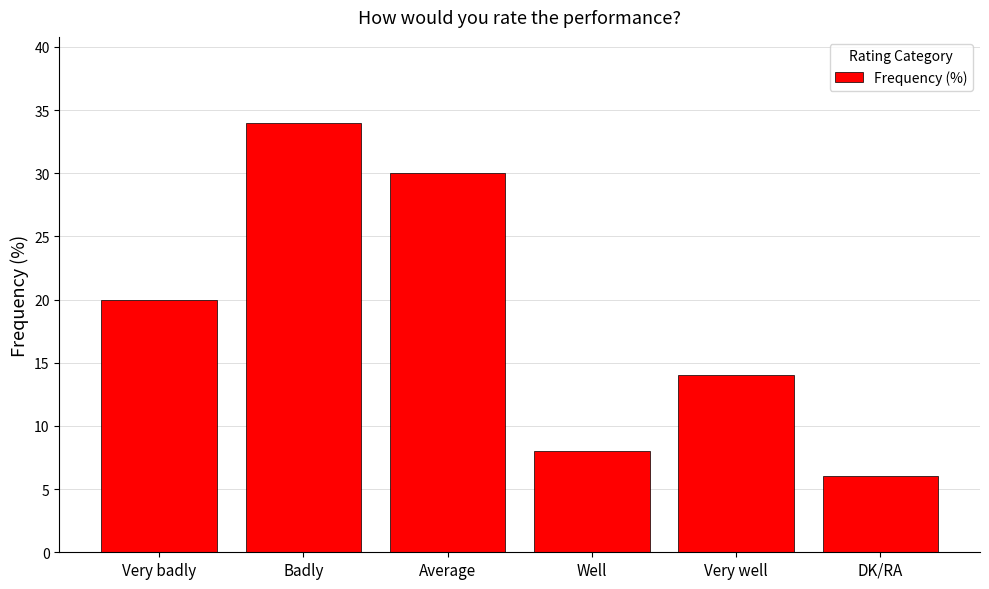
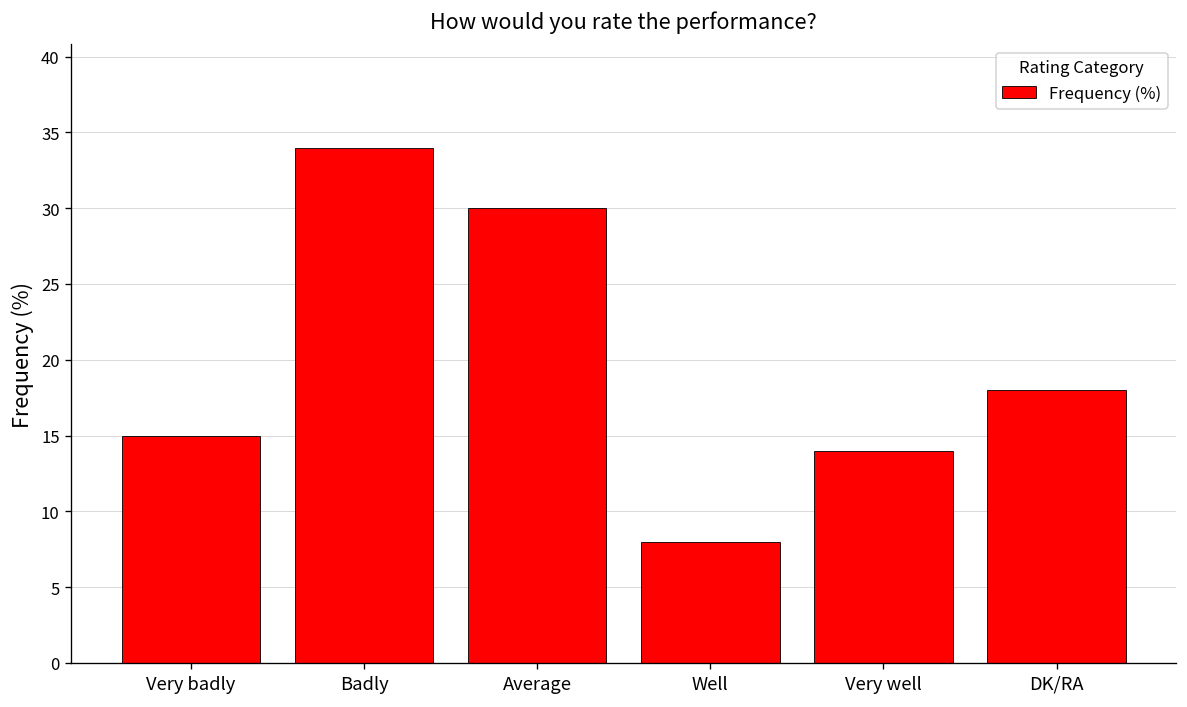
Very badly: 20 -> 15
DK/RA: 6 -> 18
